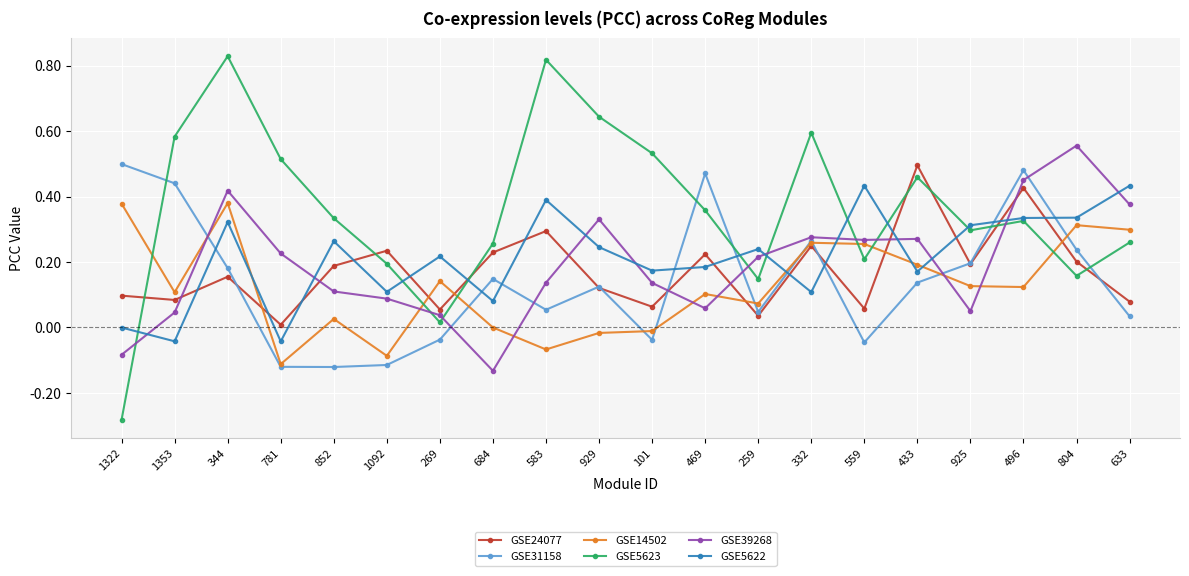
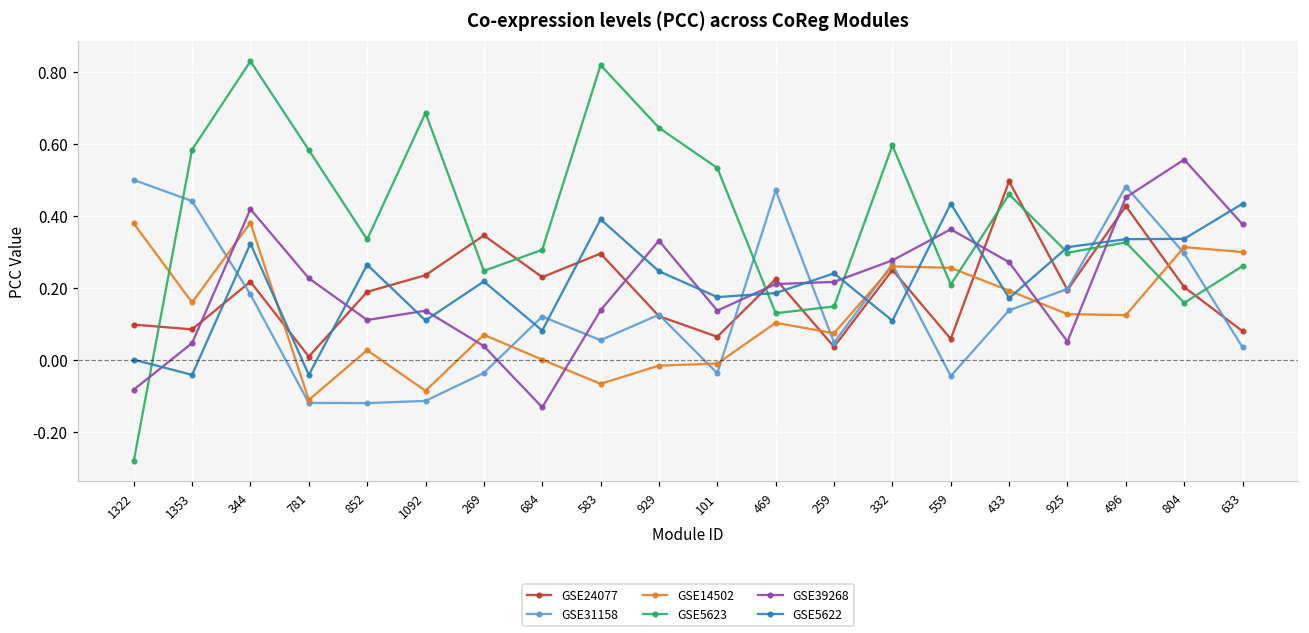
GSE14502, 1353: 0.11 -> 0.16
GSE24077, 344: 0.15 -> 0.22
GSE5623, 781: 0.51 -> 0.58
GSE5623, 1092: 0.19 -> 0.69
GSE39268, 1092: 0.09 -> 0.14
GSE24077, 269: 0.05 -> 0.34
GSE14502, 269: 0.14 -> 0.07
GSE5623, 269: 0.02 -> 0.25
GSE31158, 684: 0.15 -> 0.12
GSE5623, 684: 0.26 -> 0.30
GSE5623, 469: 0.36 -> 0.13
GSE39268, 469: 0.06 -> 0.21
GSE39268, 559: 0.27 -> 0.36
GSE31158, 804: 0.24 -> 0.30
